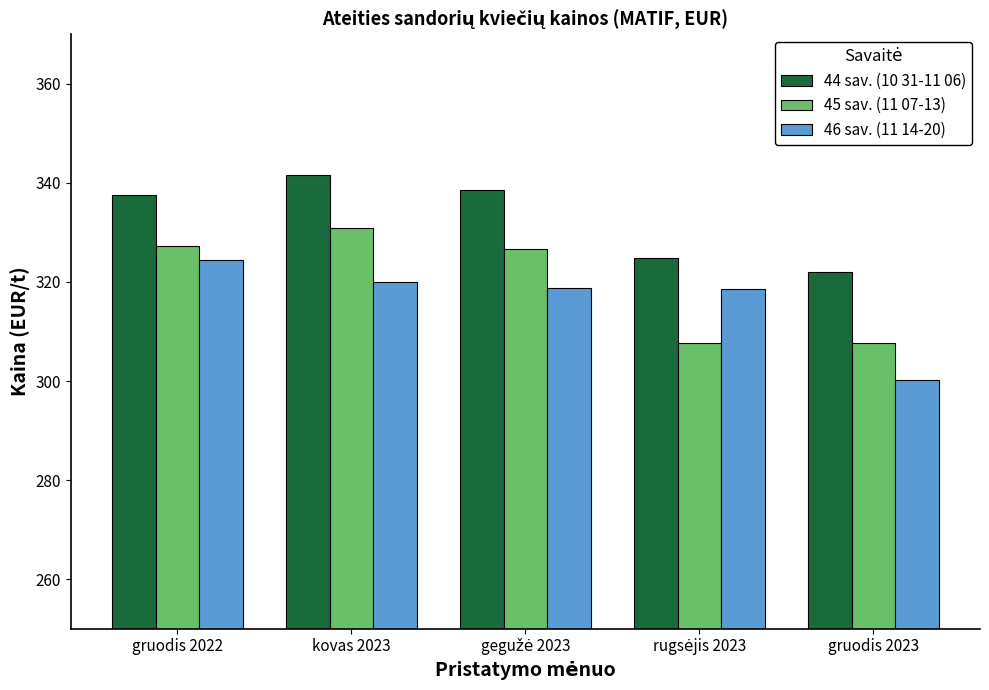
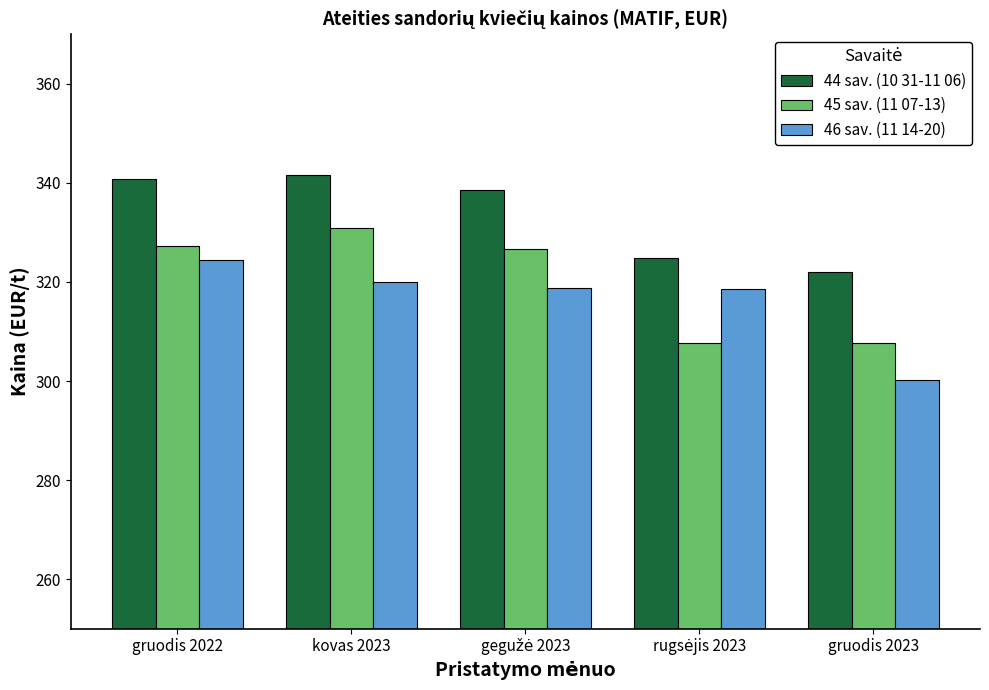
44 sav. (10 31-11 06), gruodis 2022: 338 -> 341
